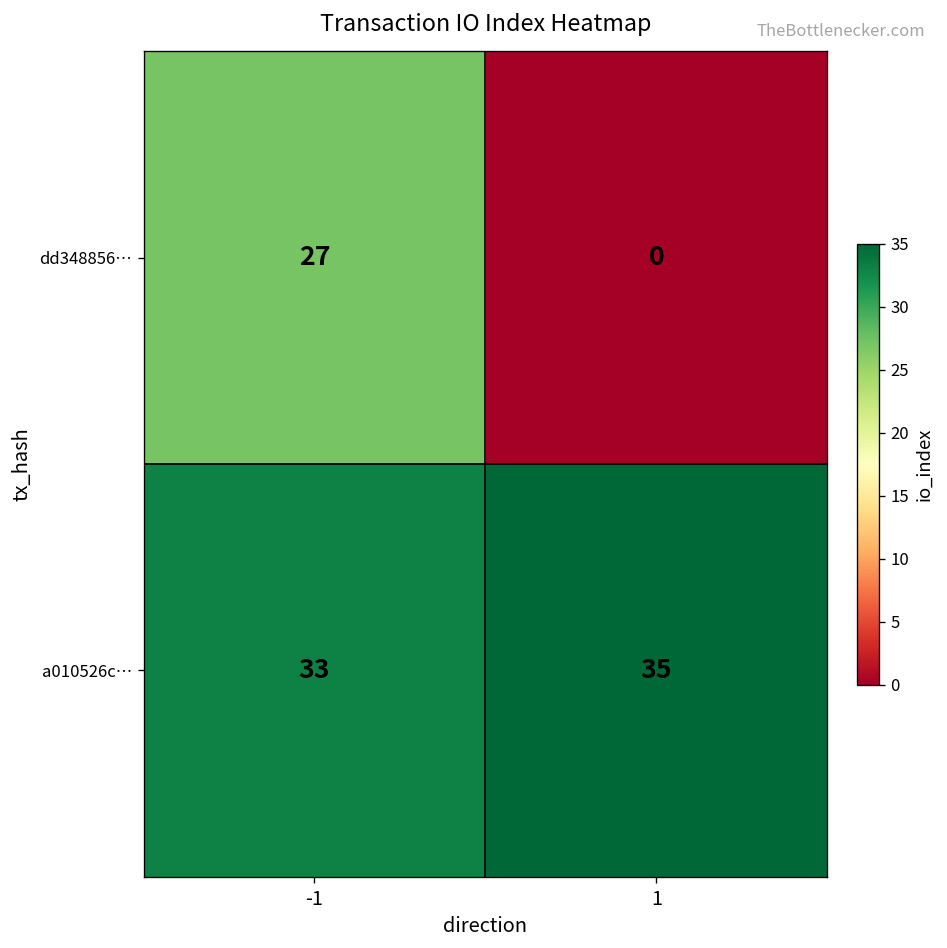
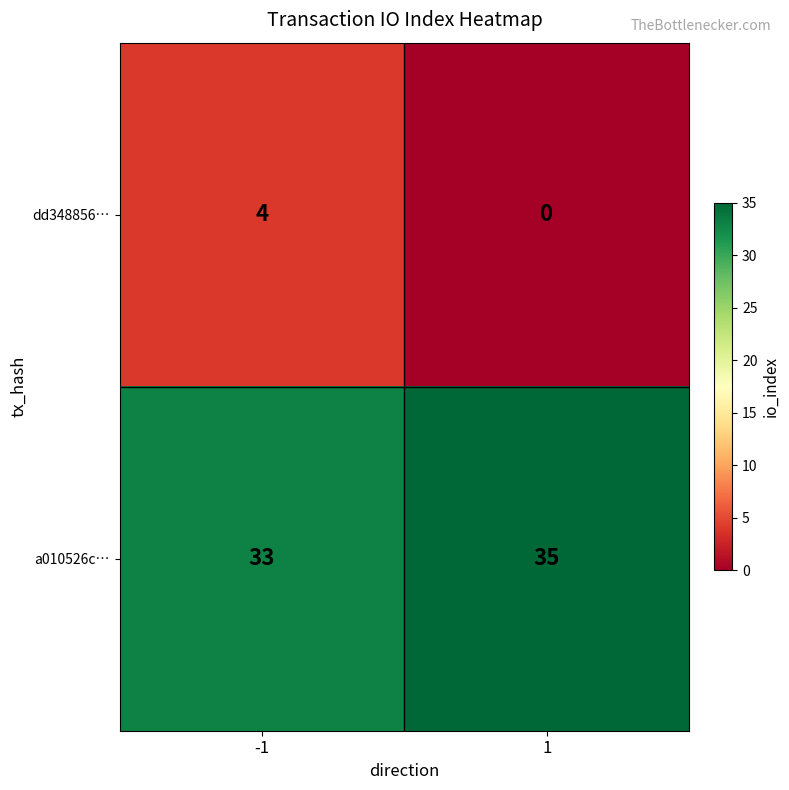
dd348856…, -1: 27 -> 4
